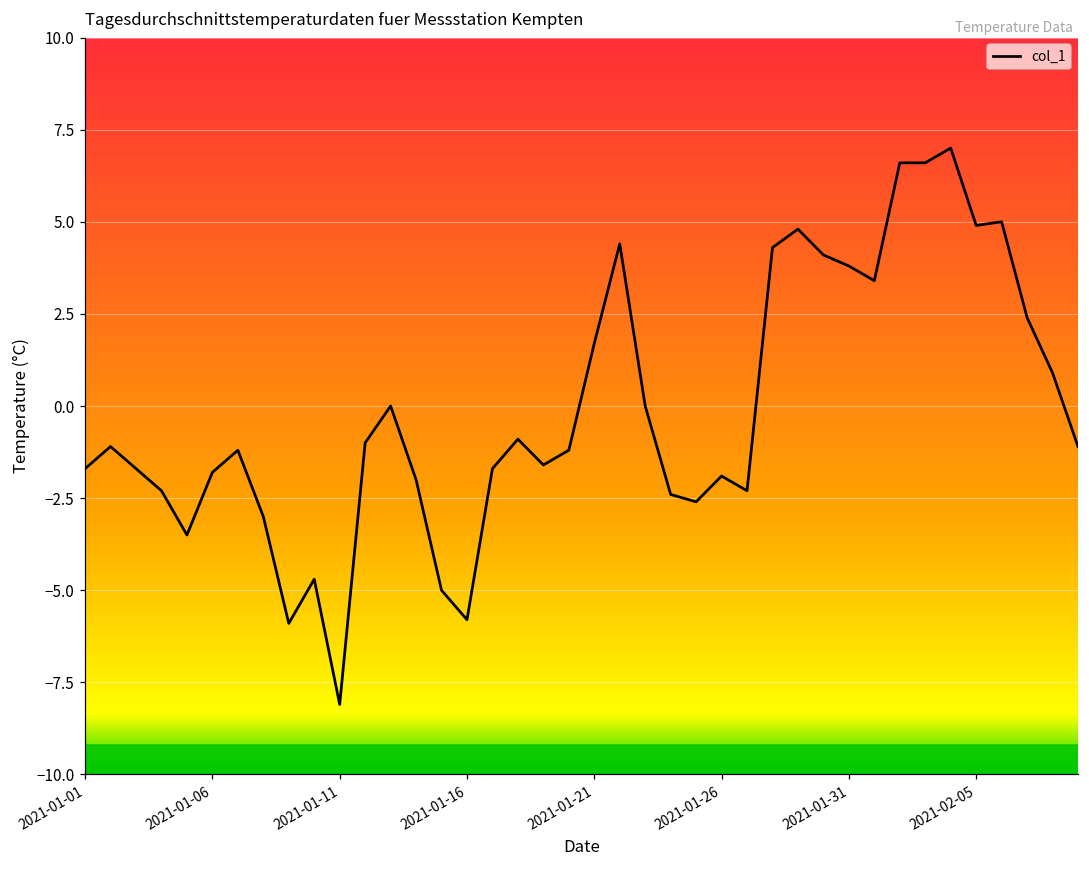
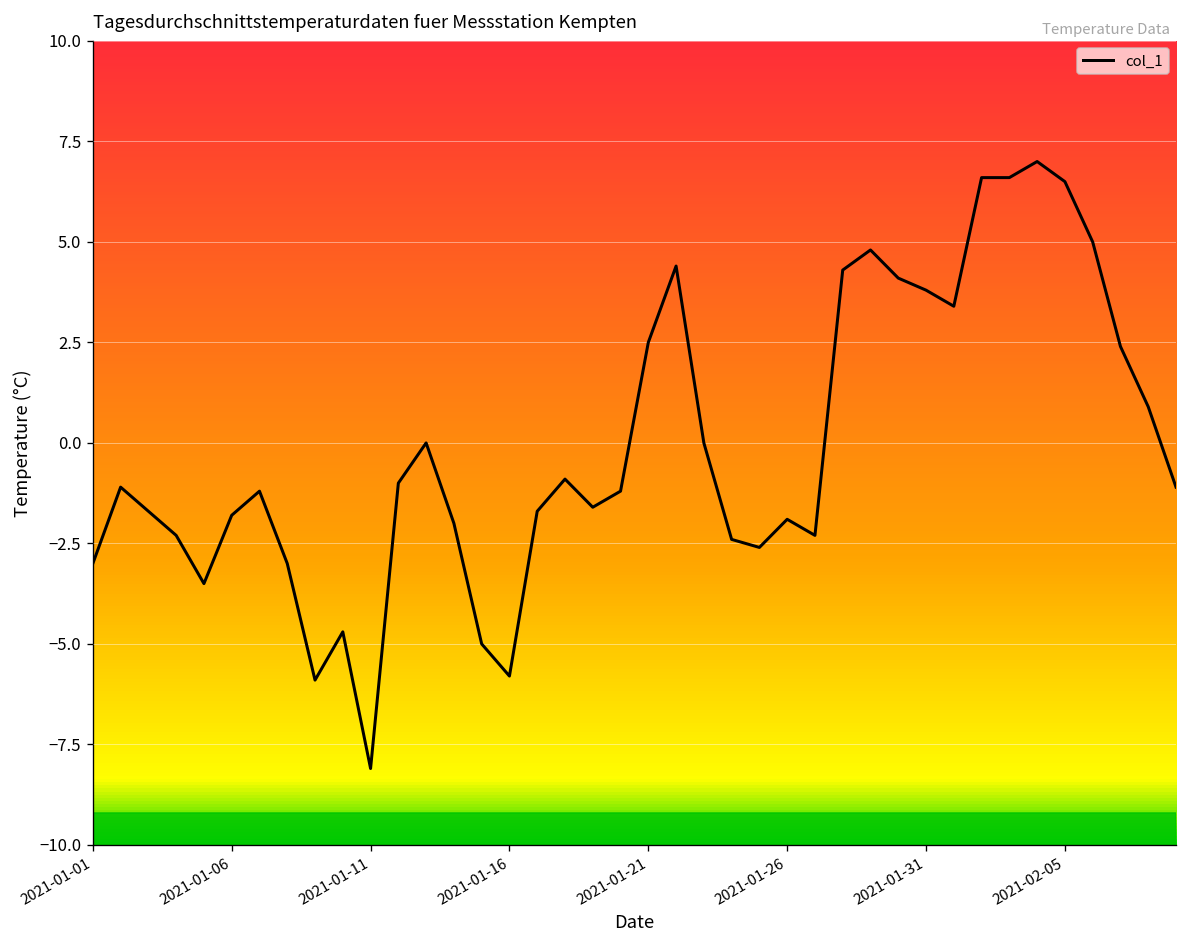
2021-01-01: -1.7 -> -3.0
2021-01-21: 1.7 -> 2.5
2021-02-05: 4.9 -> 6.5
